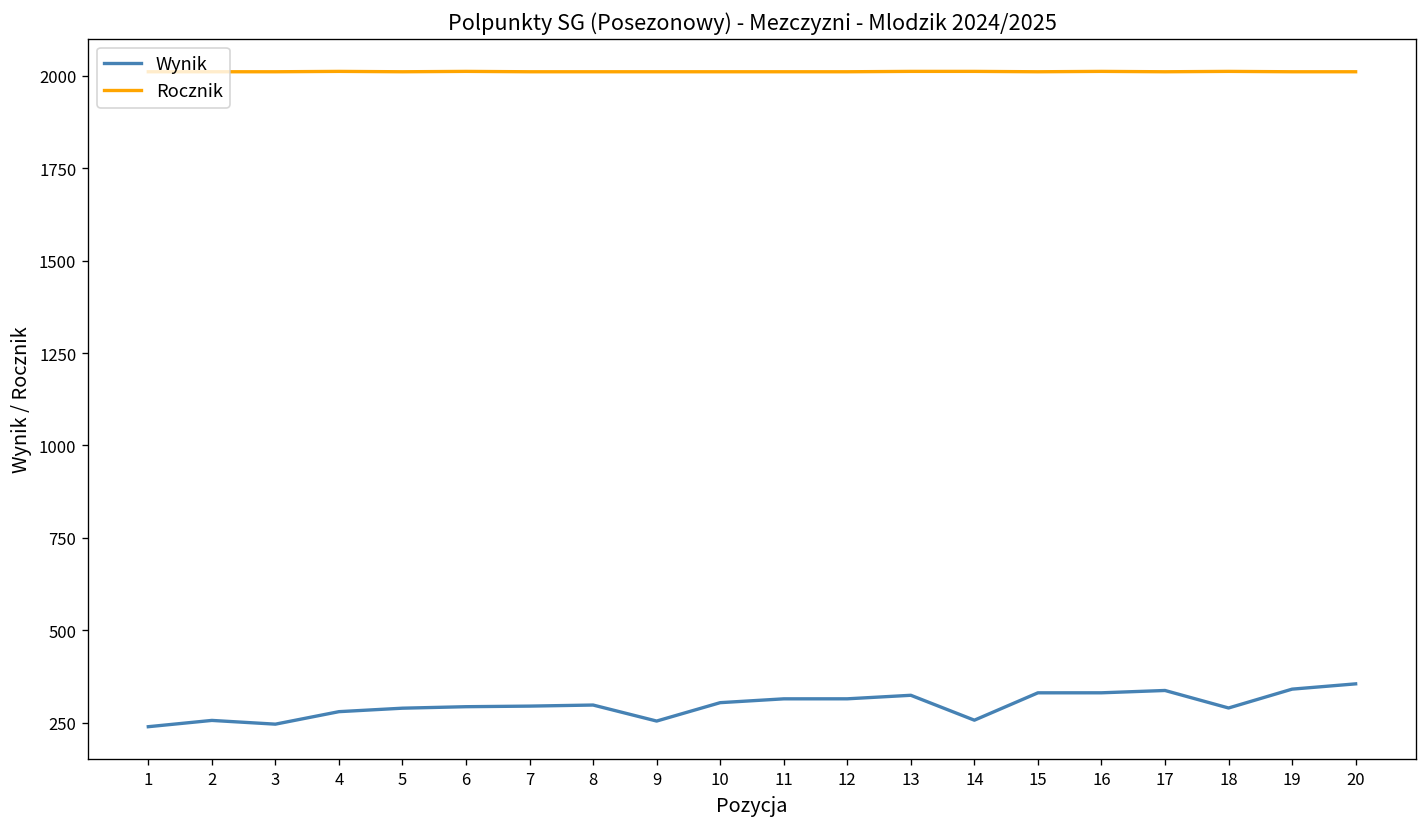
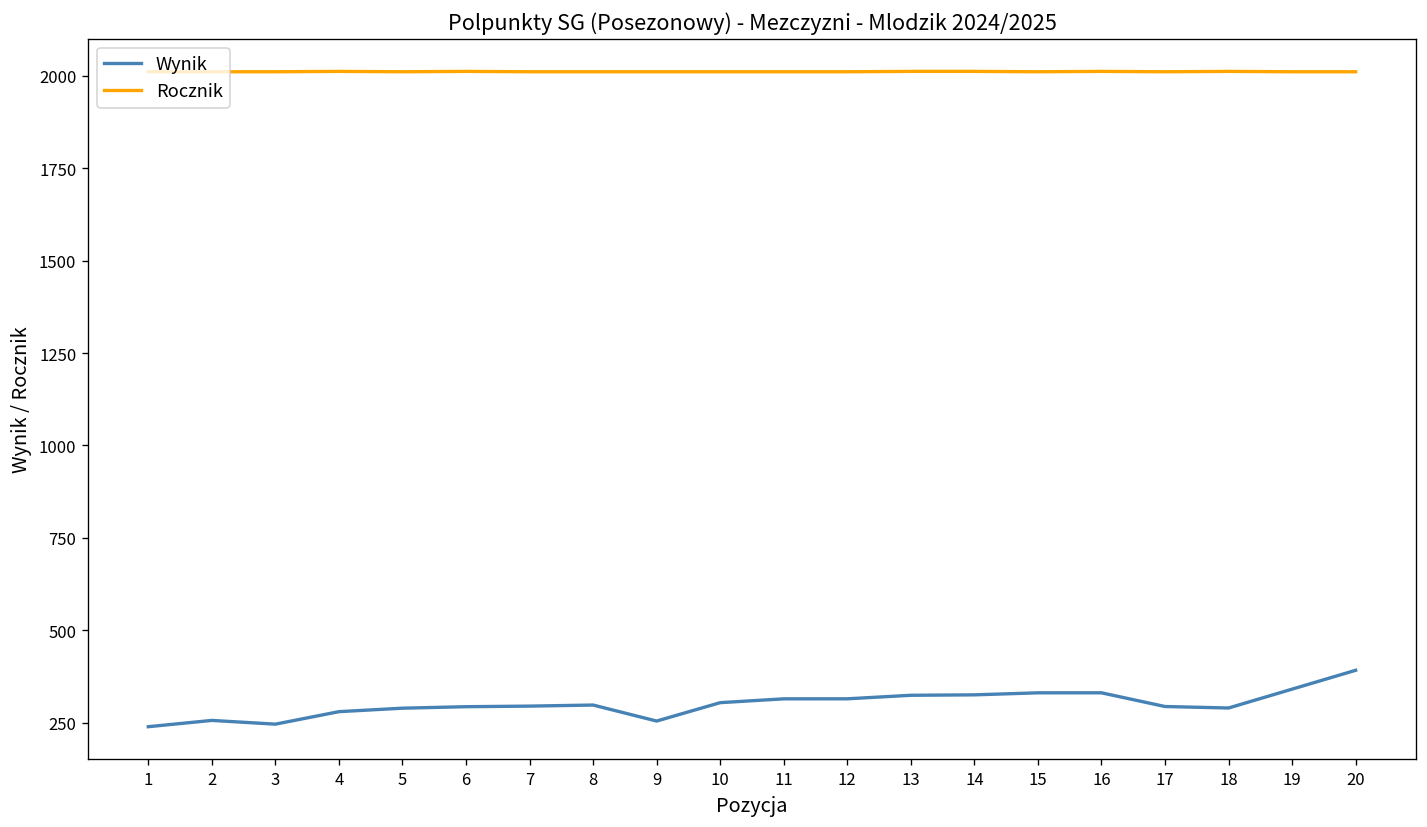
Wynik, 14: 260 -> 330
Wynik, 17: 340 -> 290
Wynik, 20: 360 -> 390
